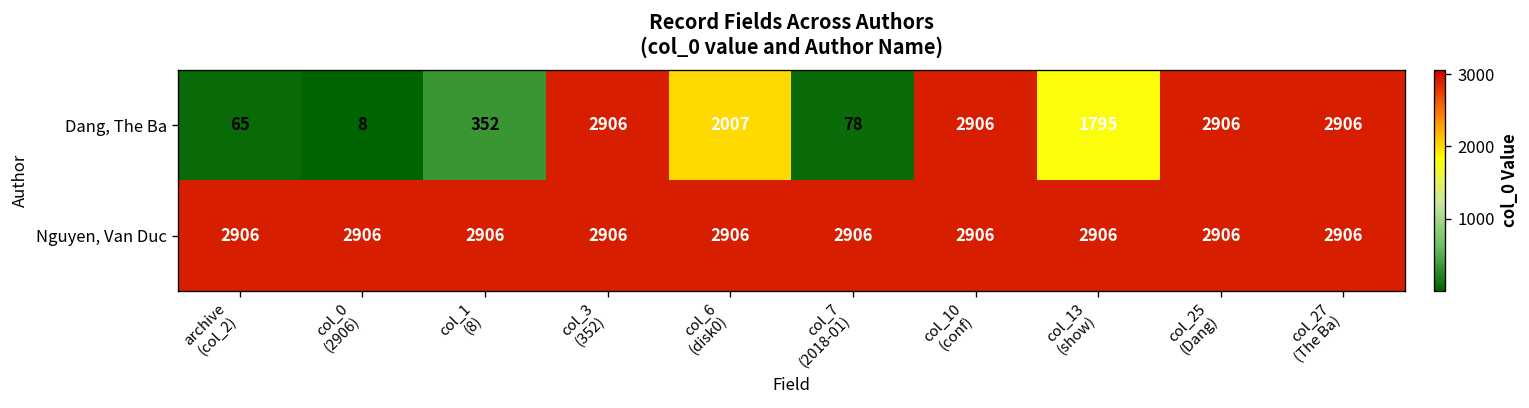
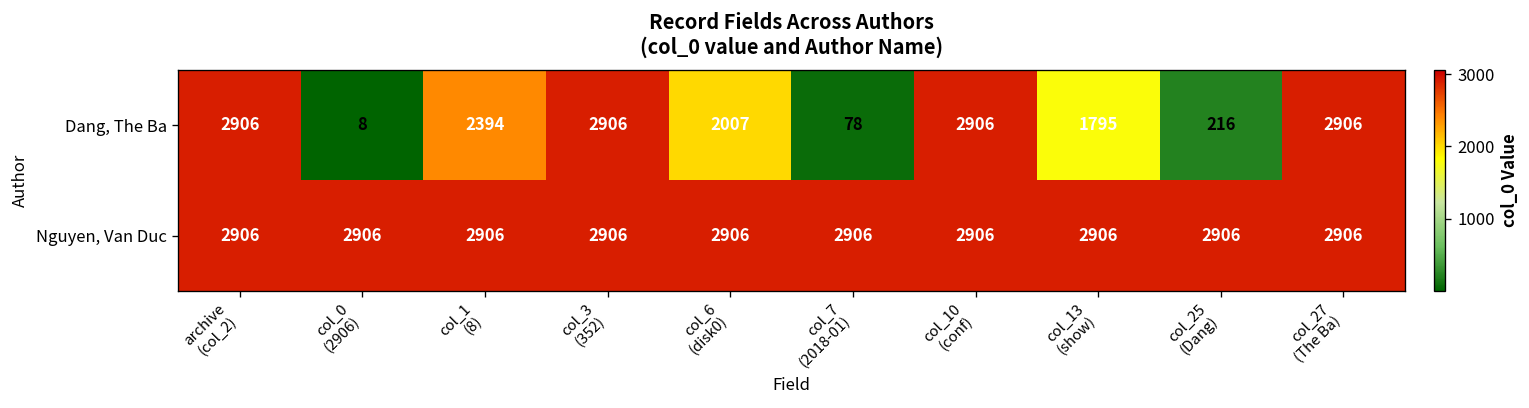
Dang, The Ba, archive (col_2): 65 -> 2906
Dang, The Ba, col_1 (8): 352 -> 2394
Dang, The Ba, col_25 (Dang): 2906 -> 216
